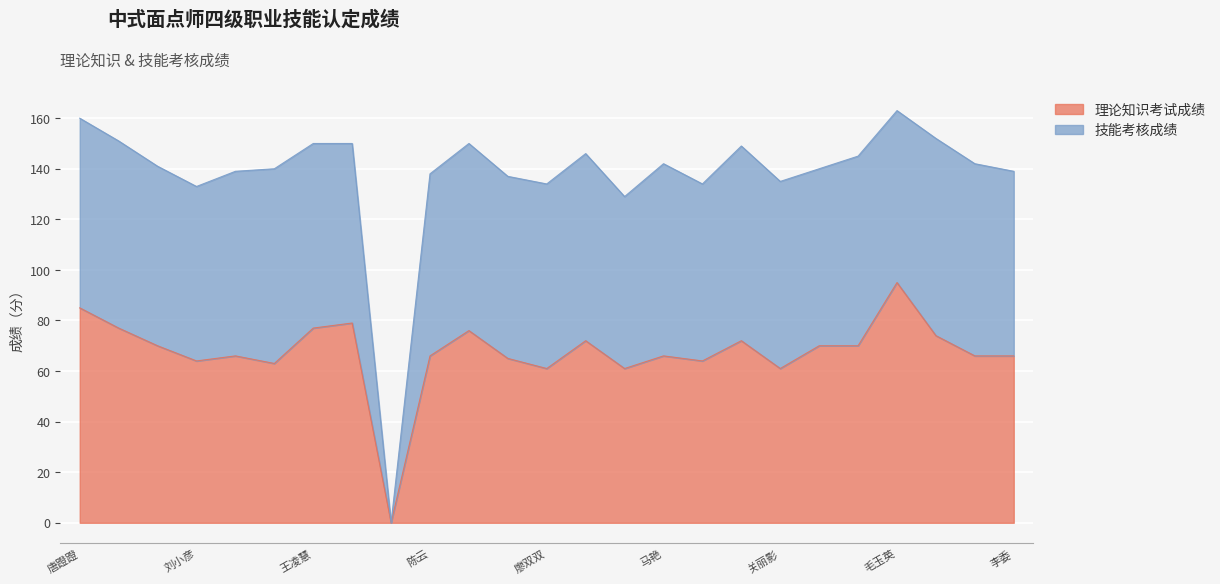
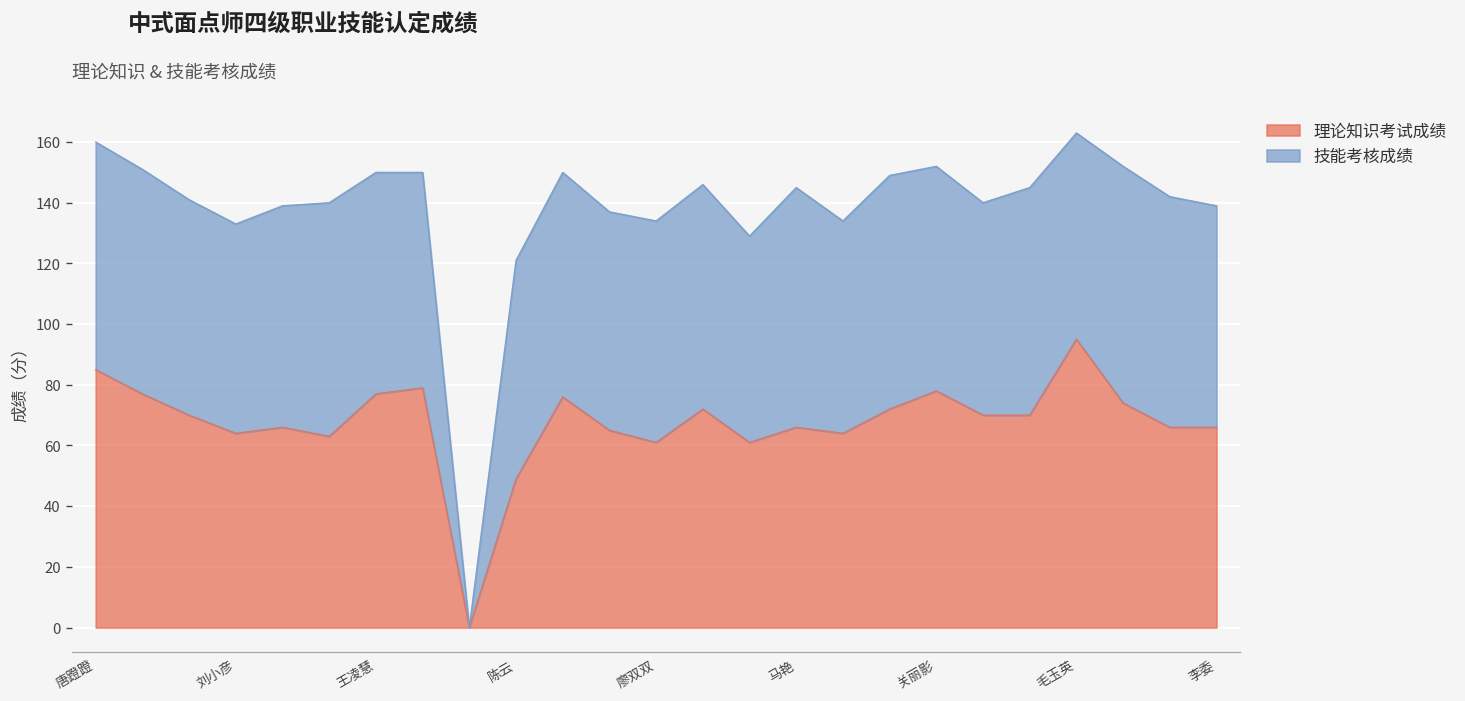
理论知识考试成绩, 陈云: 66 -> 49
技能考核成绩, 马艳: 76 -> 79
理论知识考试成绩, 关丽影: 61 -> 78
